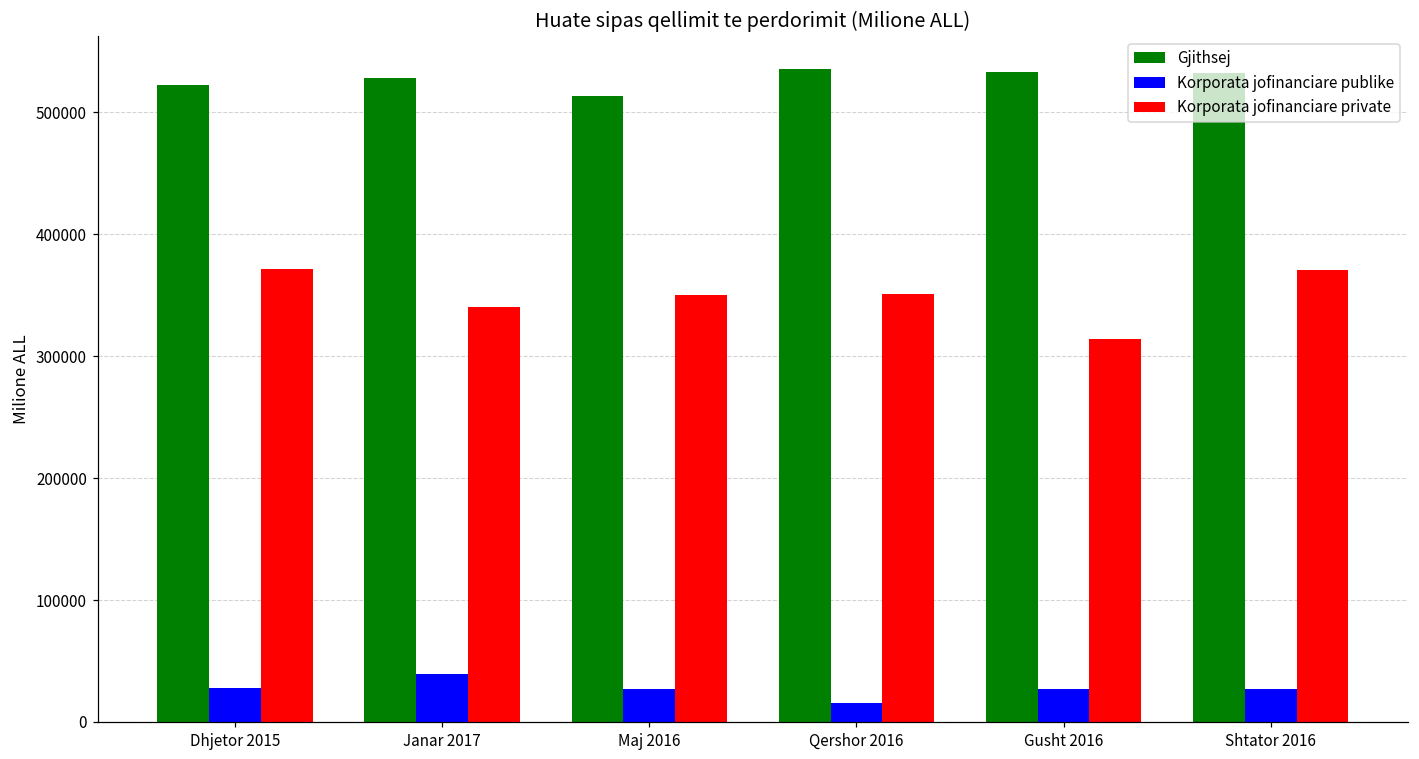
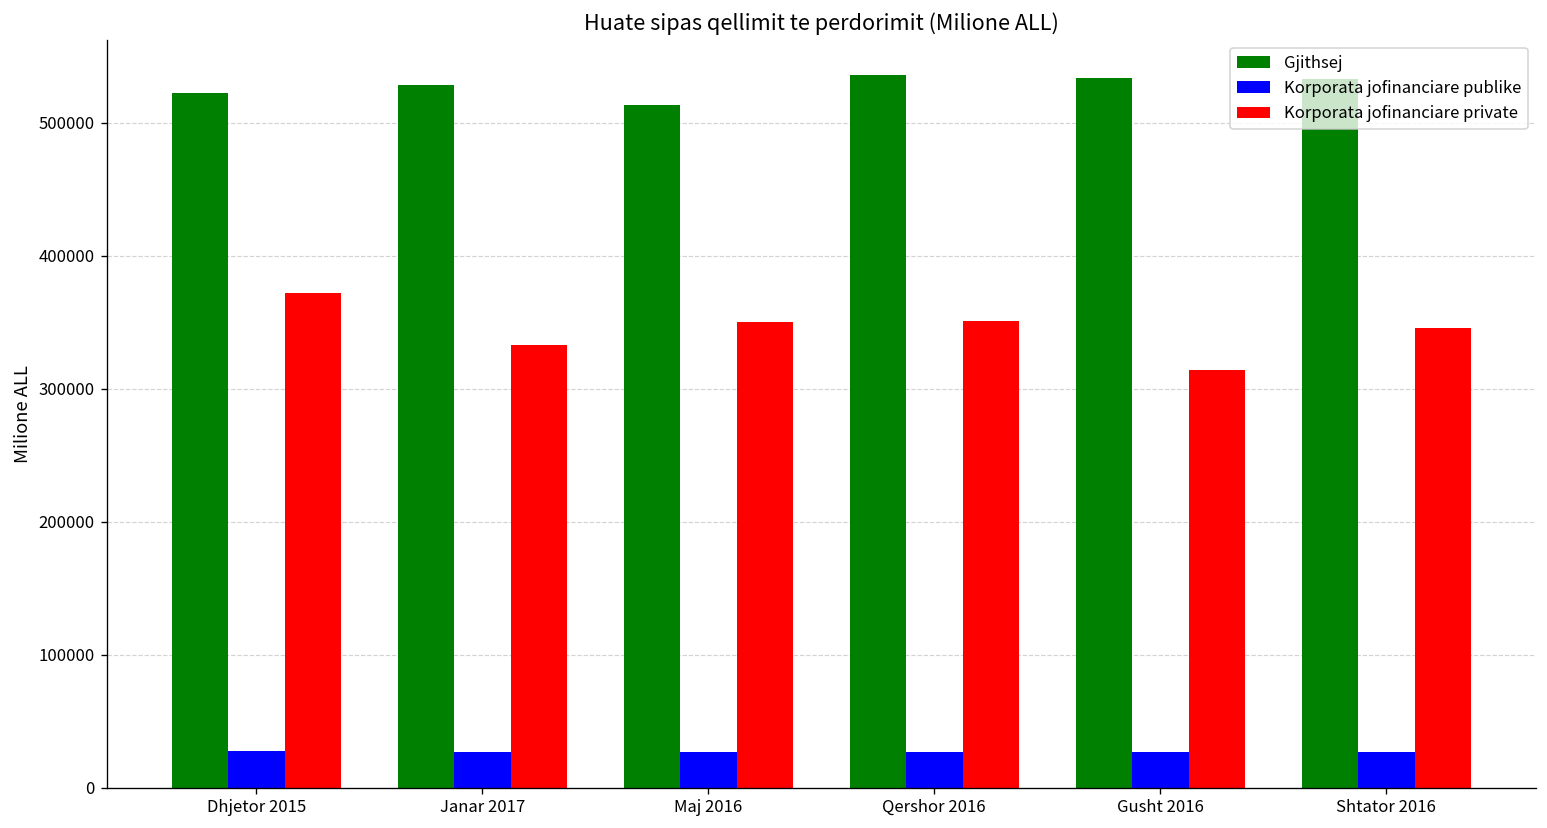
Korporata jofinanciare publike, Janar 2017: 40000 -> 27000
Korporata jofinanciare private, Janar 2017: 340000 -> 333000
Korporata jofinanciare publike, Qershor 2016: 16000 -> 26000
Korporata jofinanciare private, Shtator 2016: 371000 -> 346000
